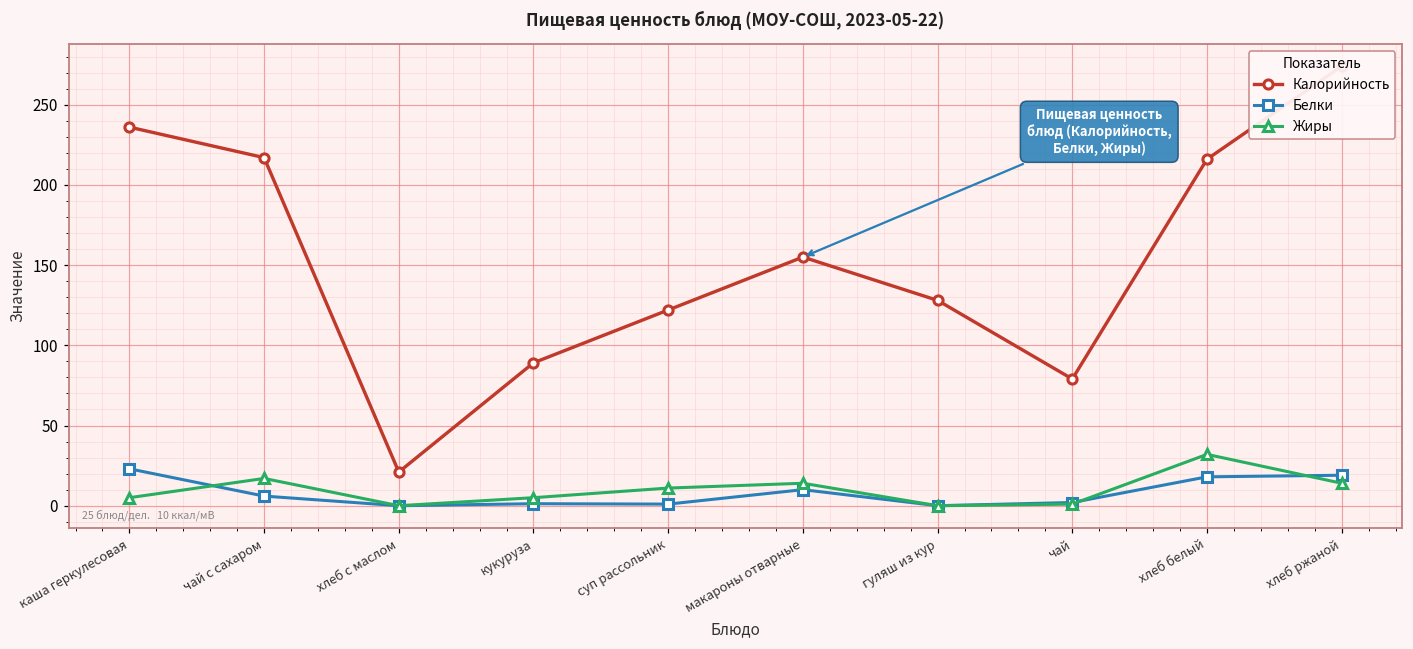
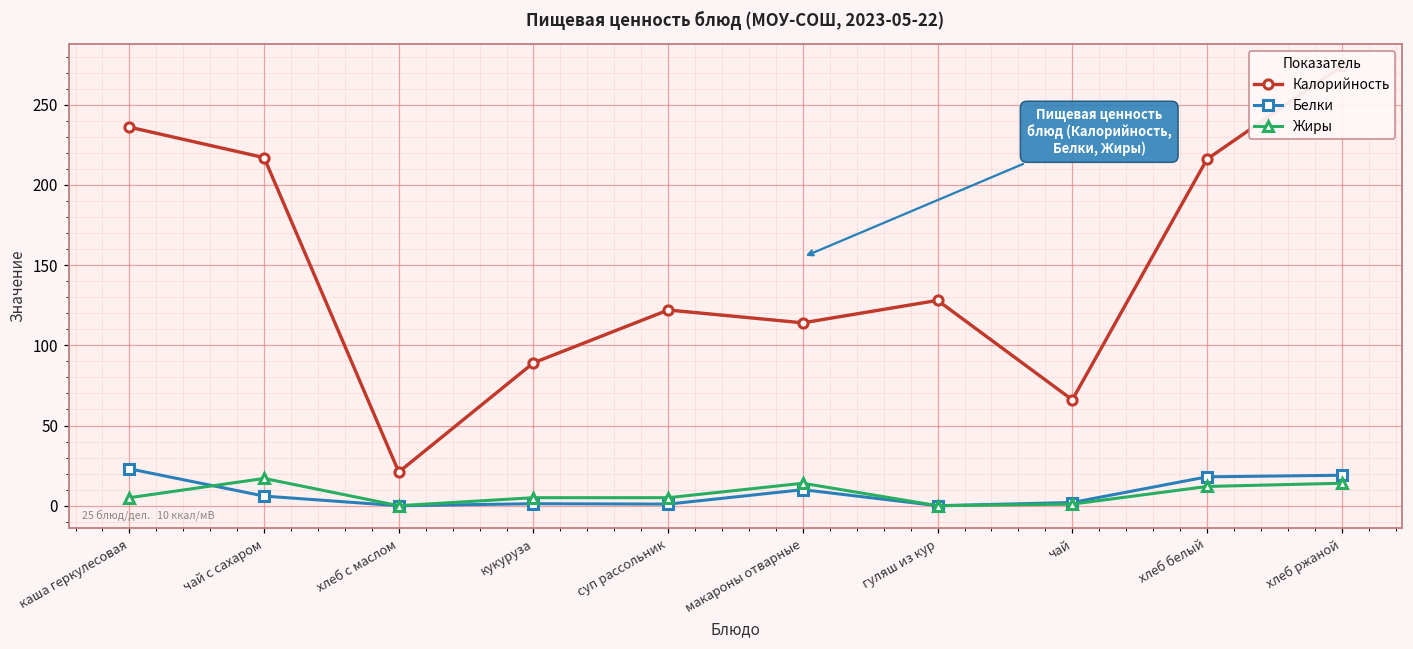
Жиры, суп рассольник: 11 -> 5
Калорийность, макароны отварные: 155 -> 114
Калорийность, чай: 79 -> 66
Жиры, хлеб белый: 32 -> 12
